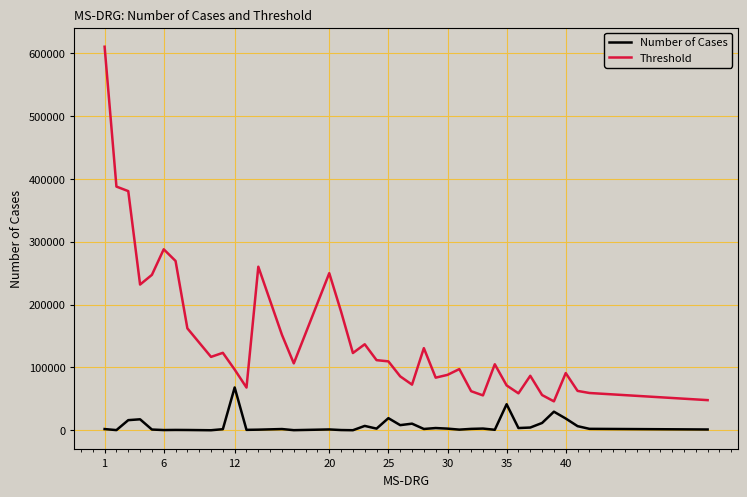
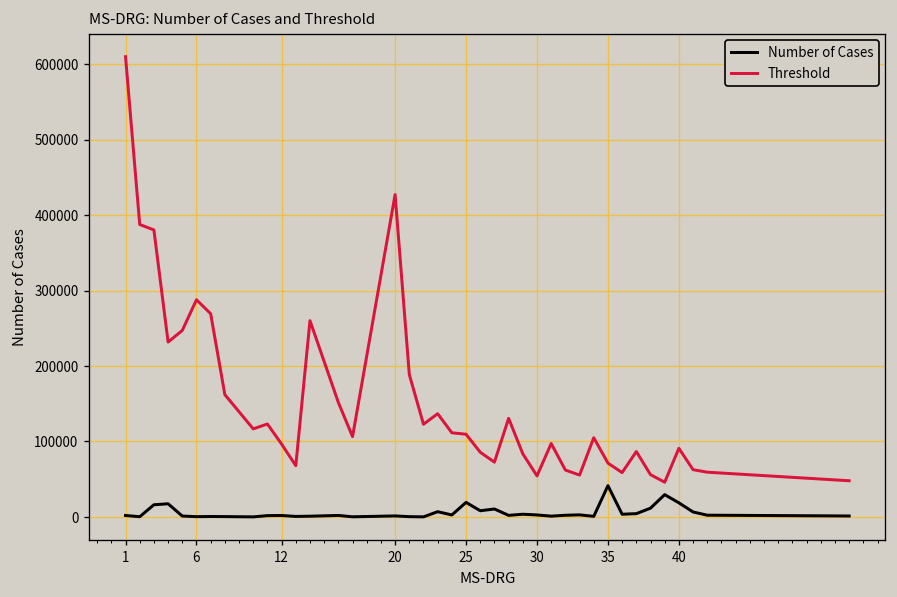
Number of Cases, 12: 70000 -> 0
Threshold, 20: 250000 -> 430000
Threshold, 30: 90000 -> 50000
